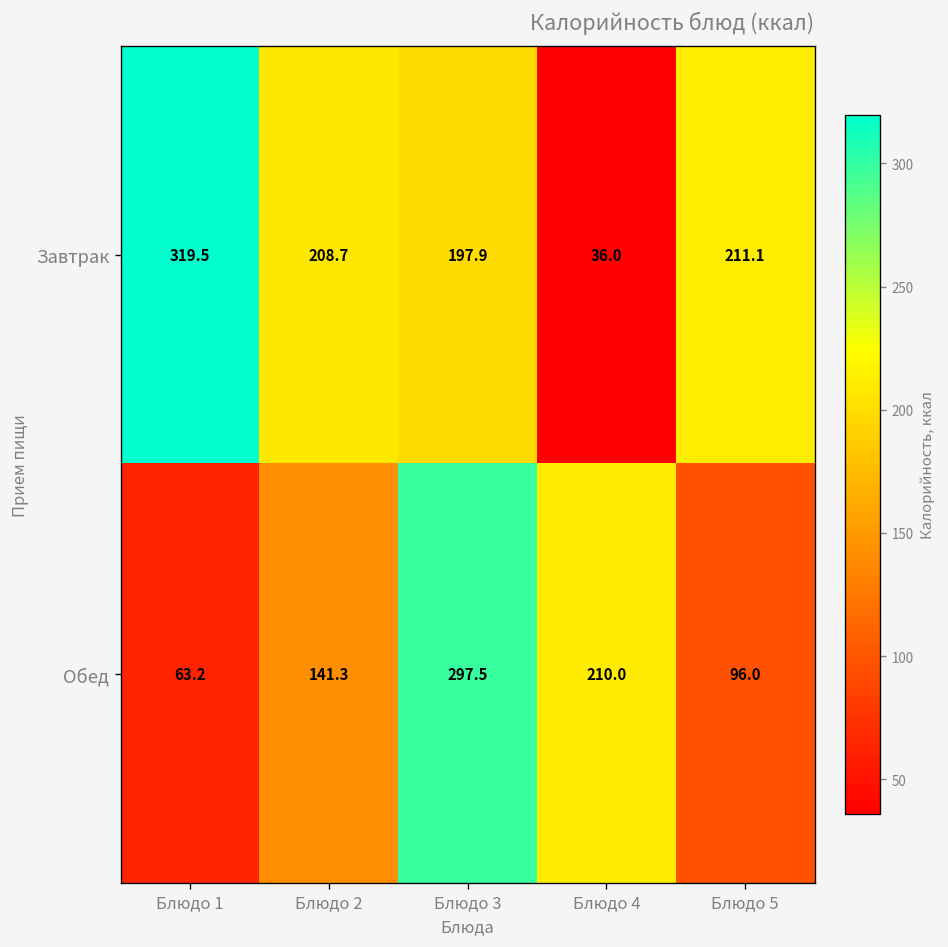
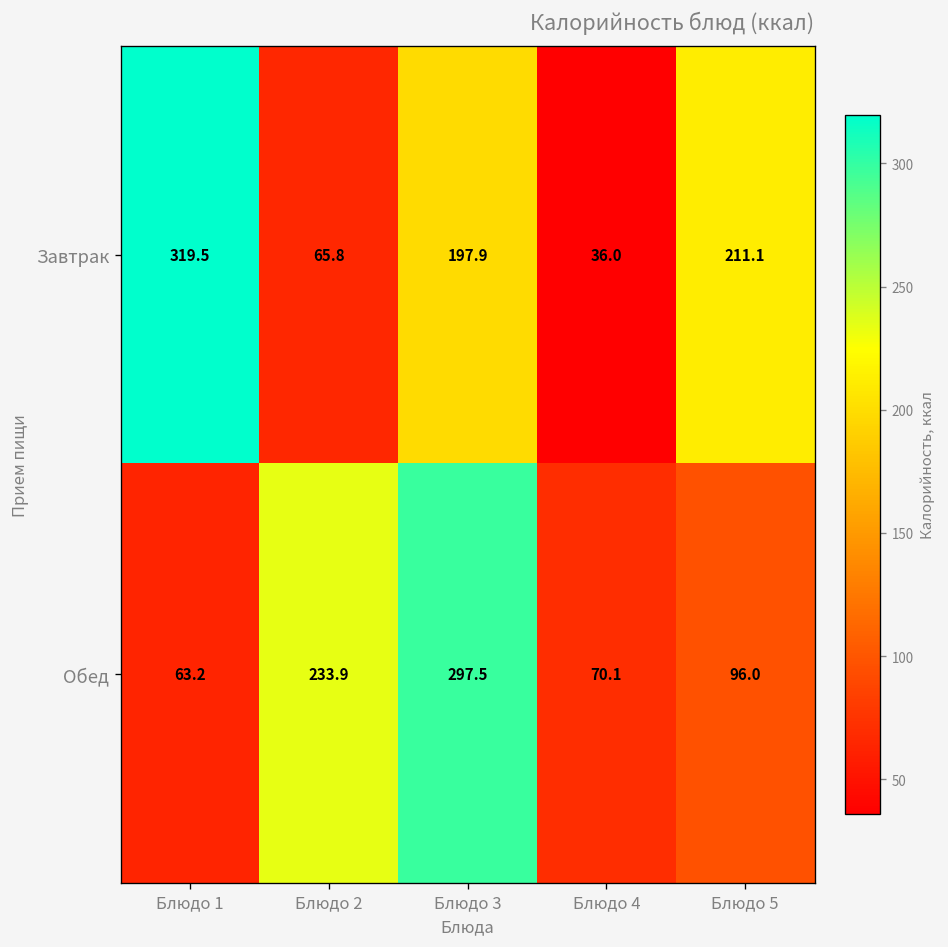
Завтрак, Блюдо 2: 208.7 -> 65.8
Обед, Блюдо 2: 141.3 -> 233.9
Обед, Блюдо 4: 210.0 -> 70.1
